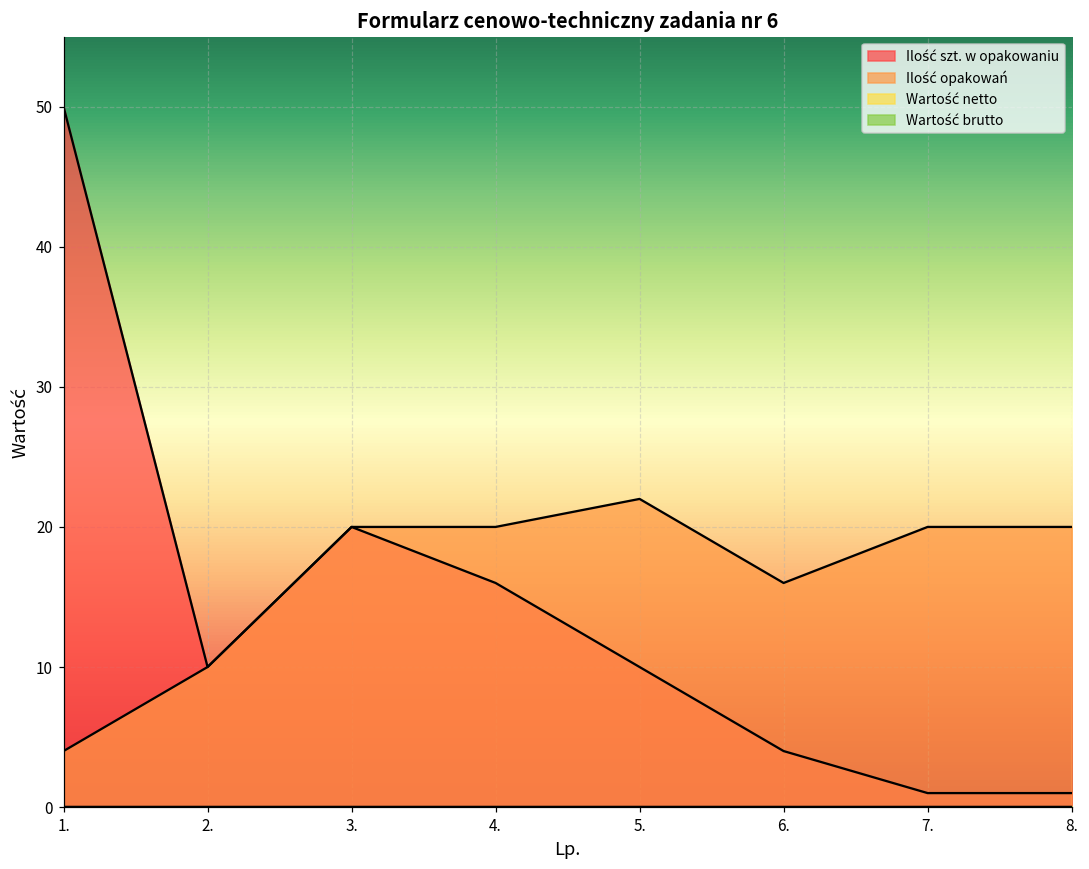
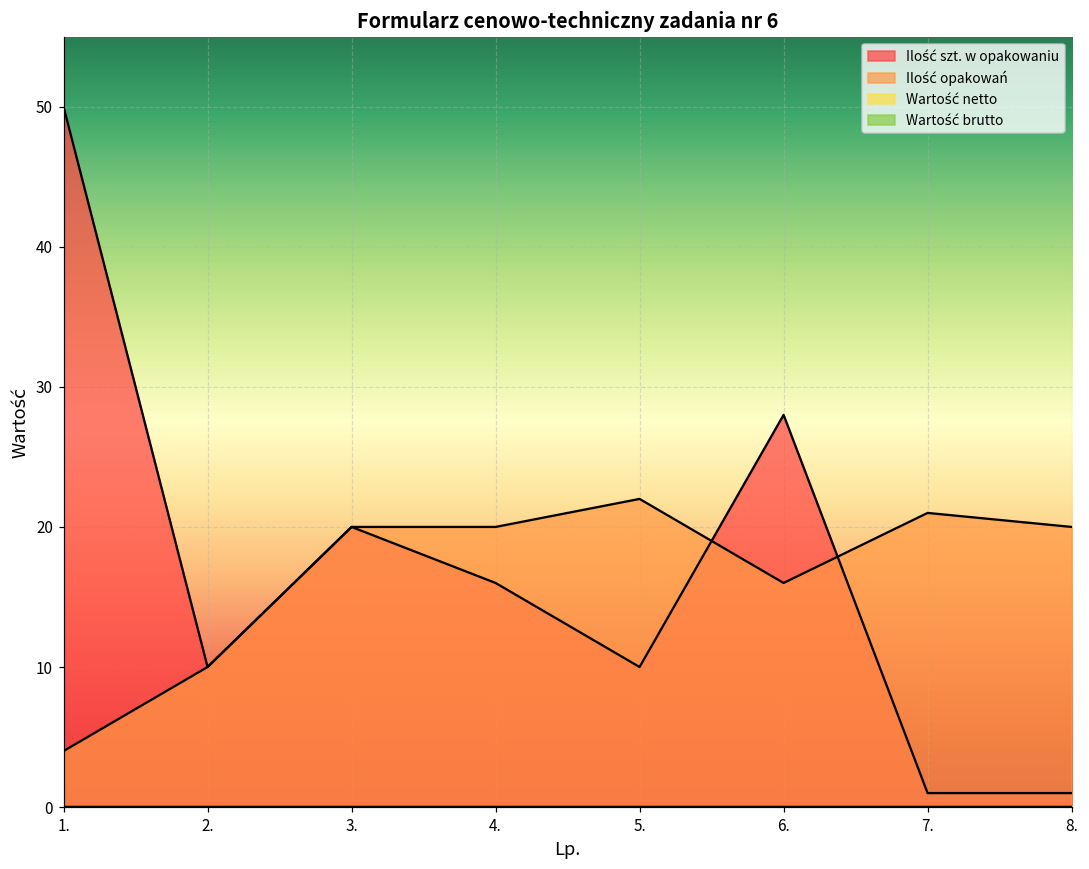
Ilość szt. w opakowaniu, 6.: 4 -> 28
Ilość opakowań, 7.: 20 -> 21
